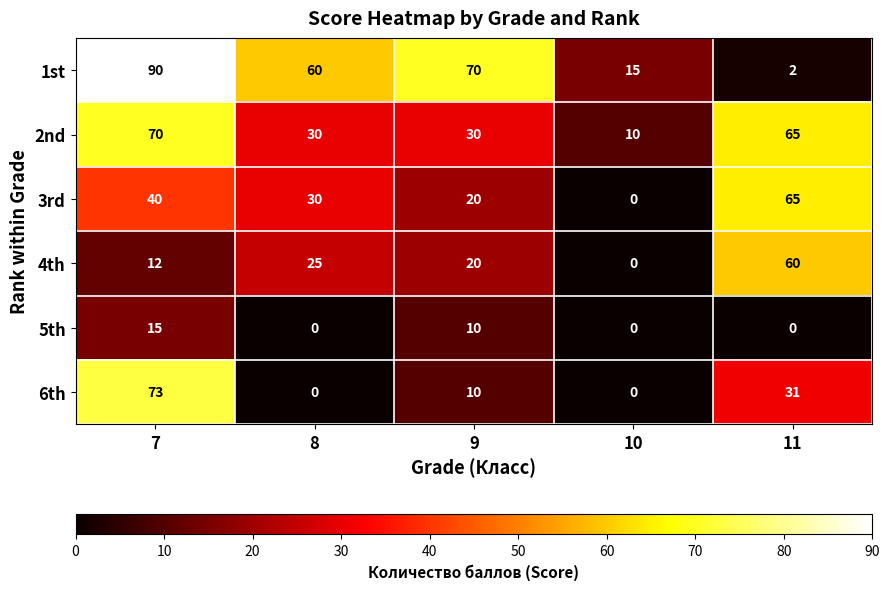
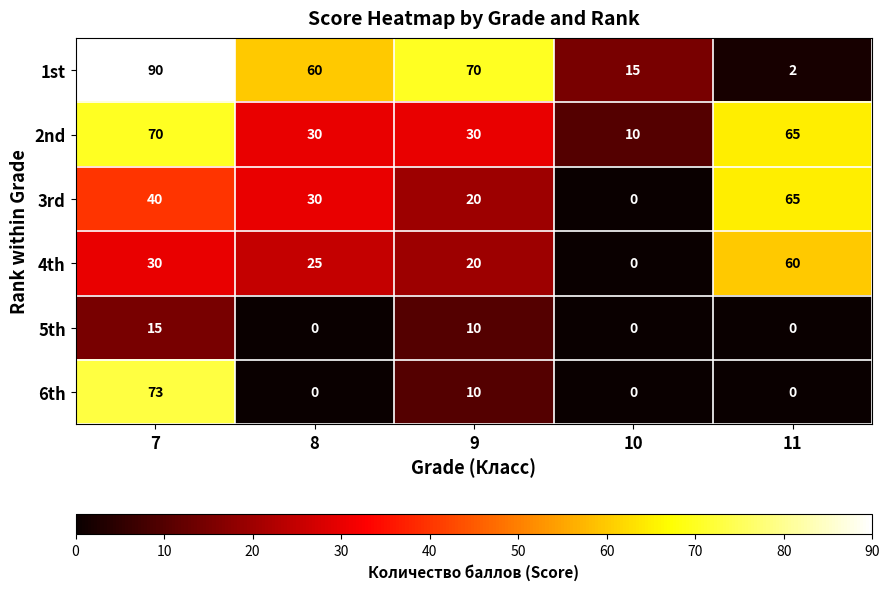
4th, 7: 12 -> 30
6th, 11: 31 -> 0
